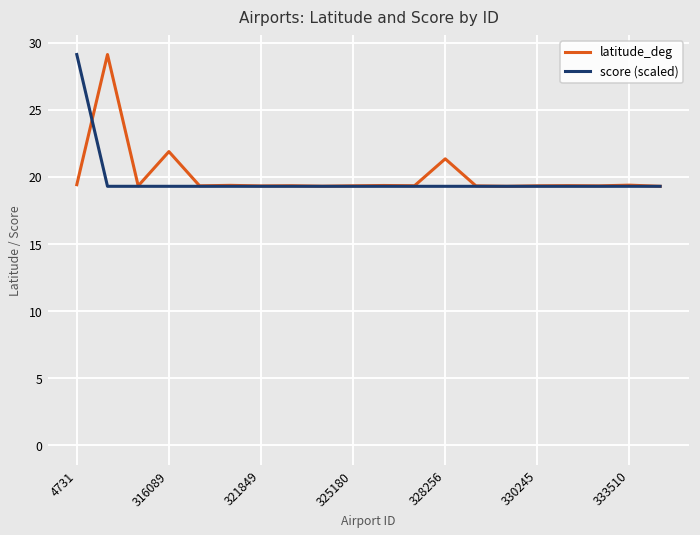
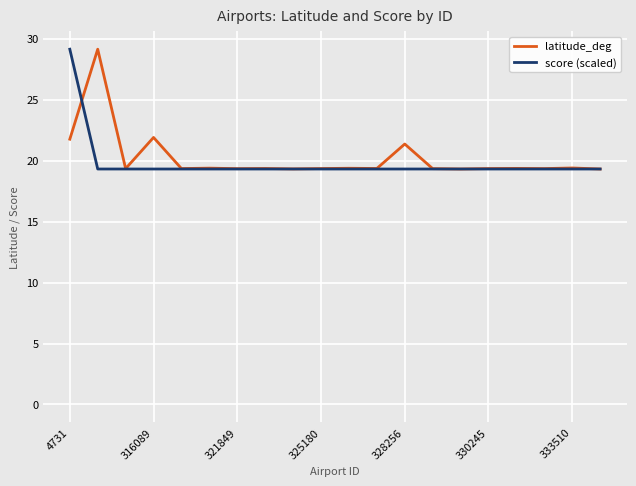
latitude_deg, 4731: 19.4 -> 21.8
